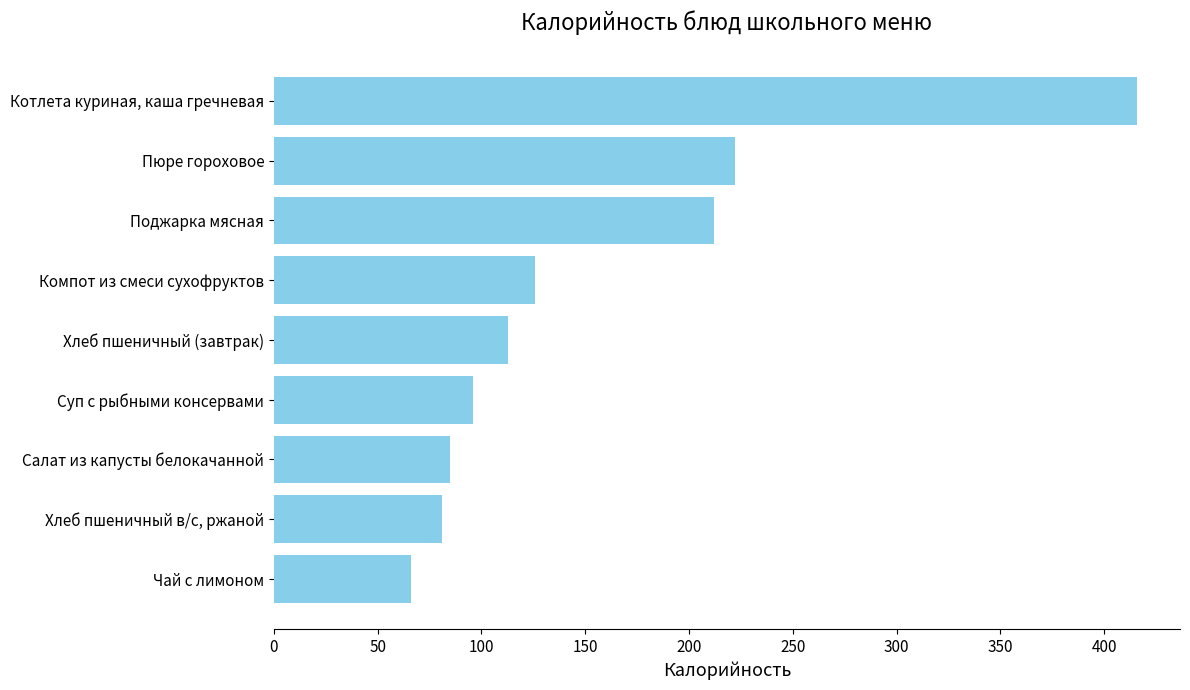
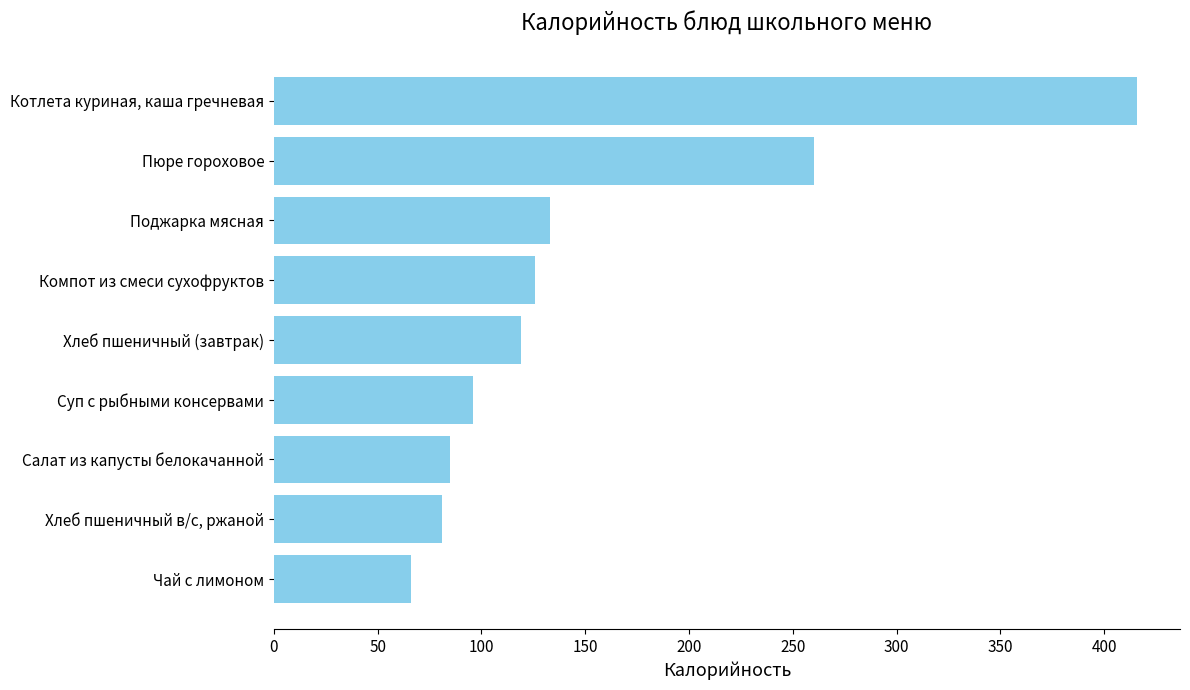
Пюре гороховое: 222 -> 260
Поджарка мясная: 212 -> 133
Хлеб пшеничный (завтрак): 113 -> 119
